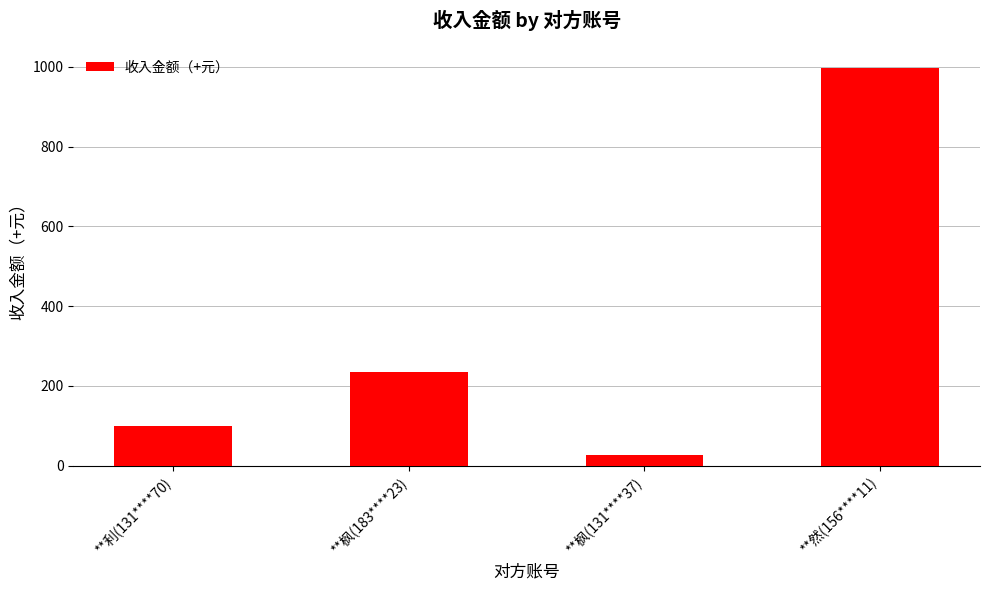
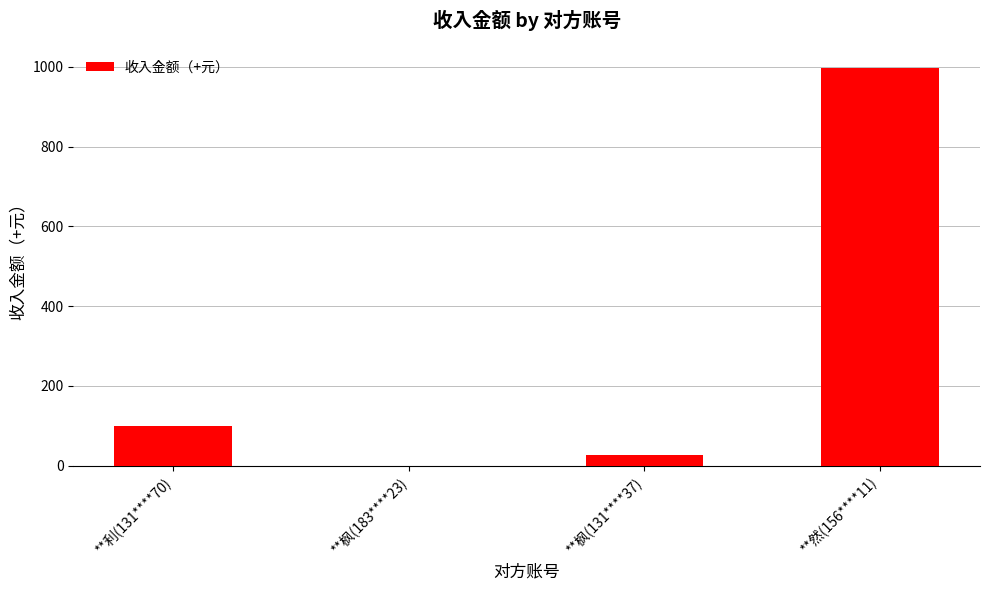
**枫(183****23): 240 -> 0
